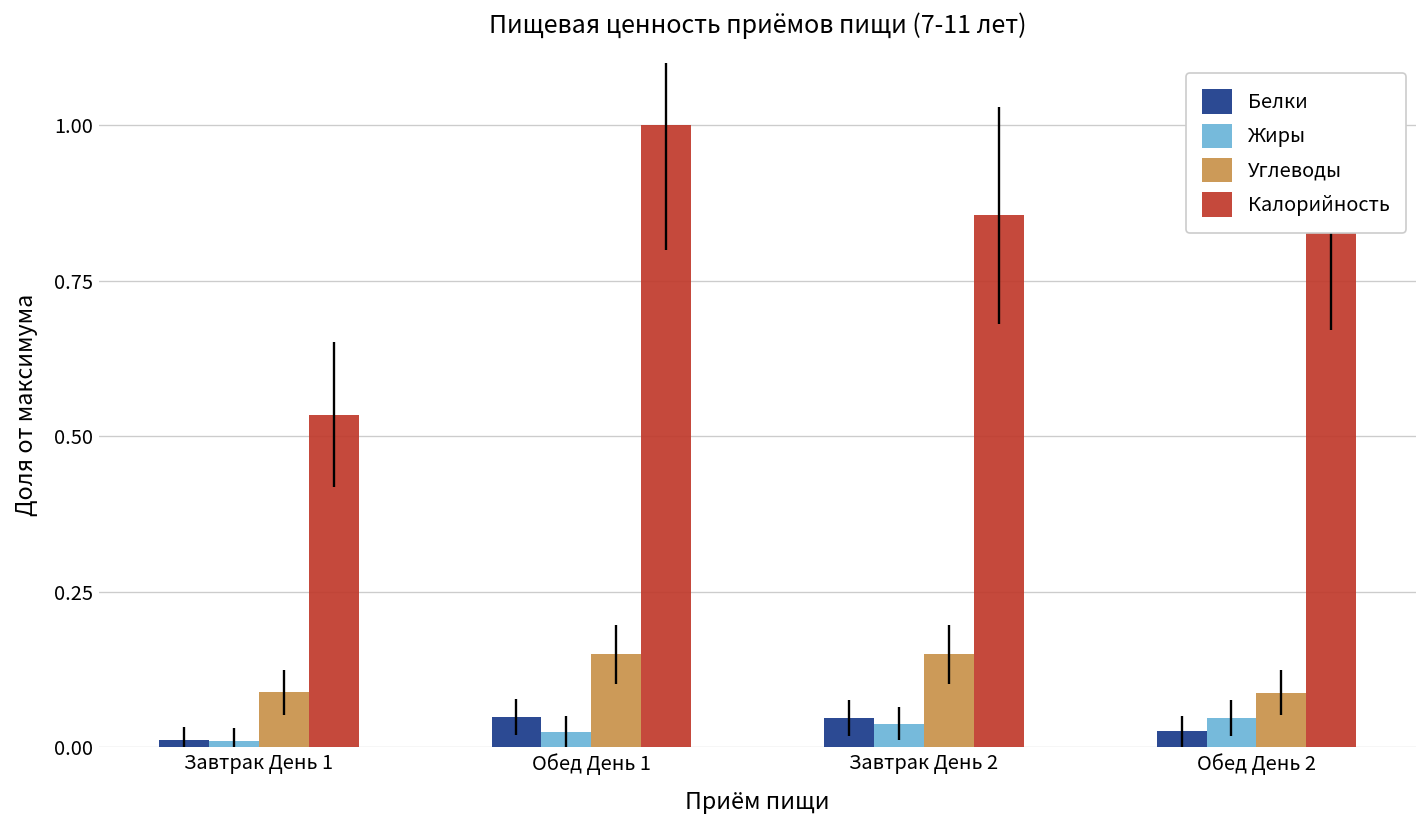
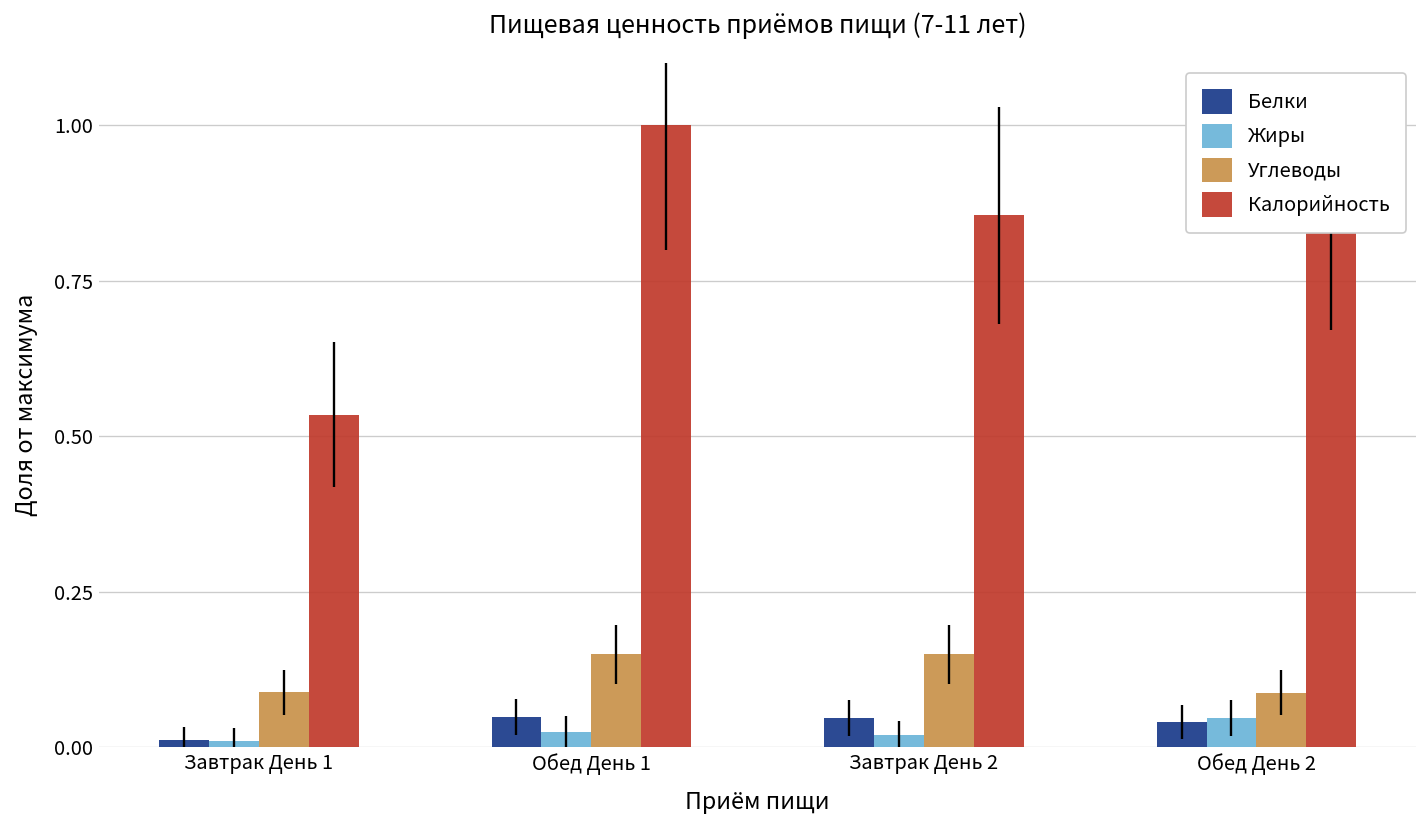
Жиры, Завтрак День 2: 0.04 -> 0.02
Белки, Обед День 2: 0.03 -> 0.04
